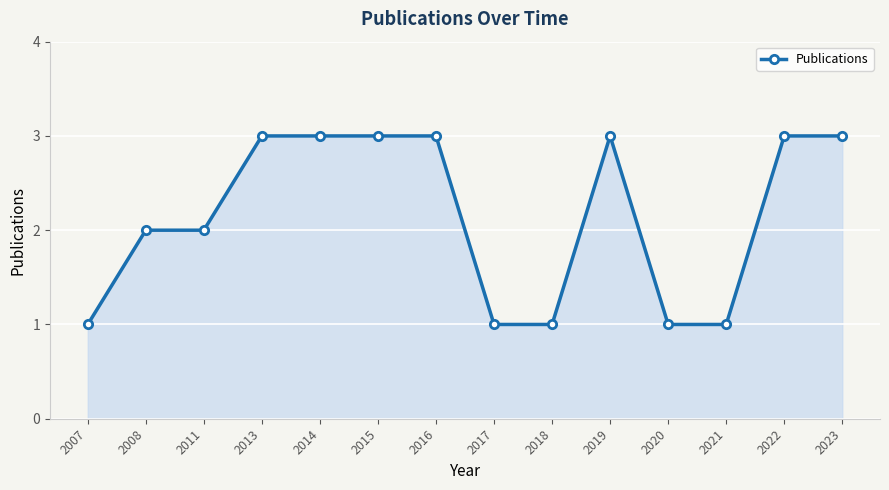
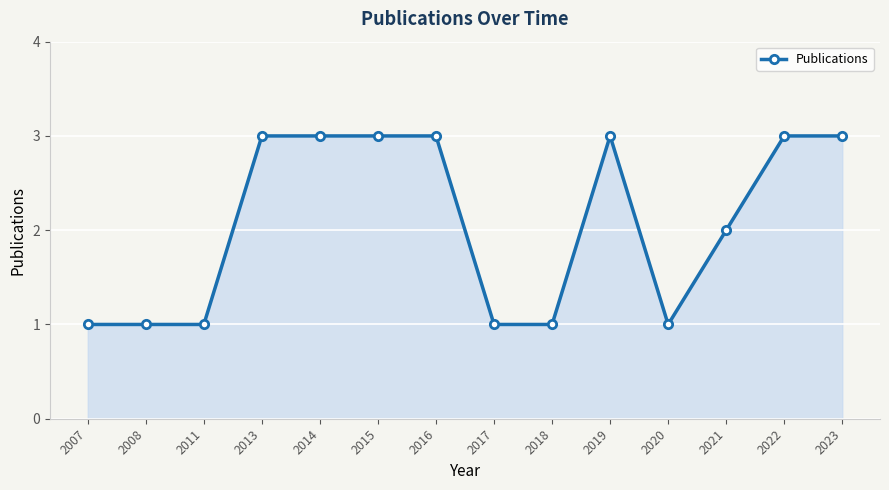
2008: 2 -> 1
2011: 2 -> 1
2021: 1 -> 2
